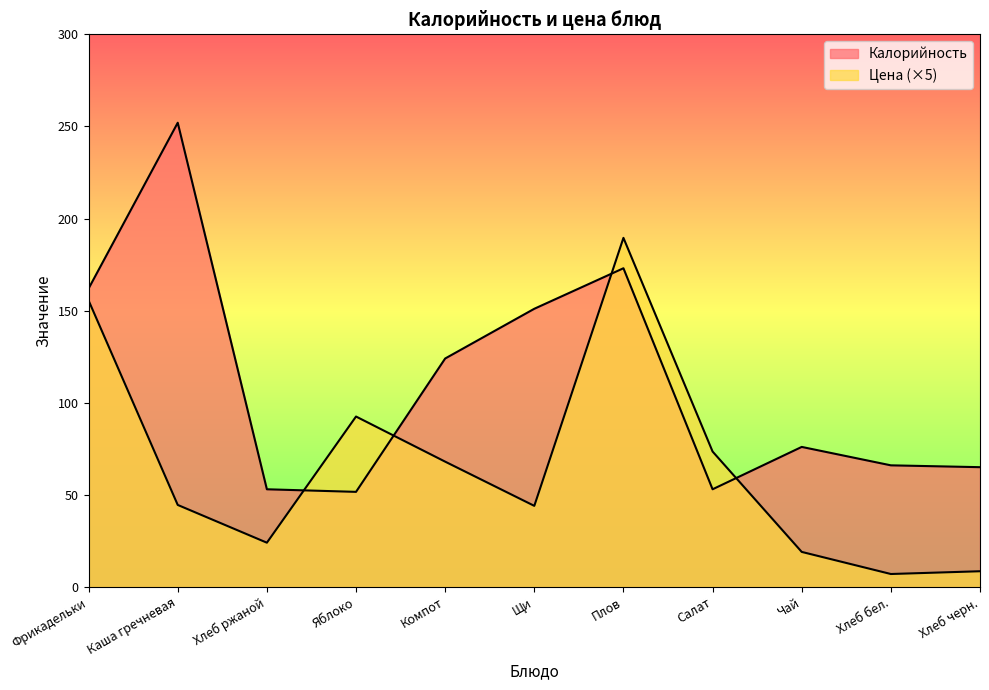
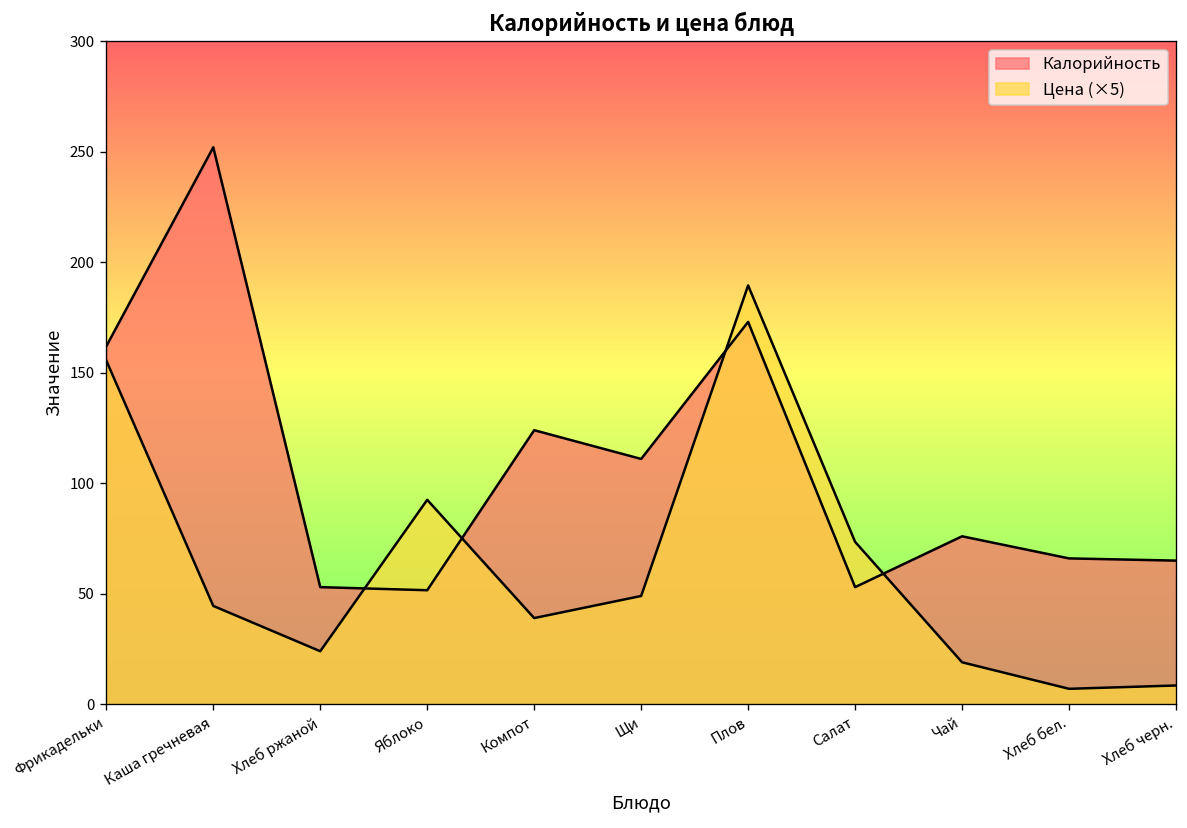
Цена (×5), Компот: 68 -> 39
Калорийность, Щи: 151 -> 111
Цена (×5), Щи: 44 -> 49
